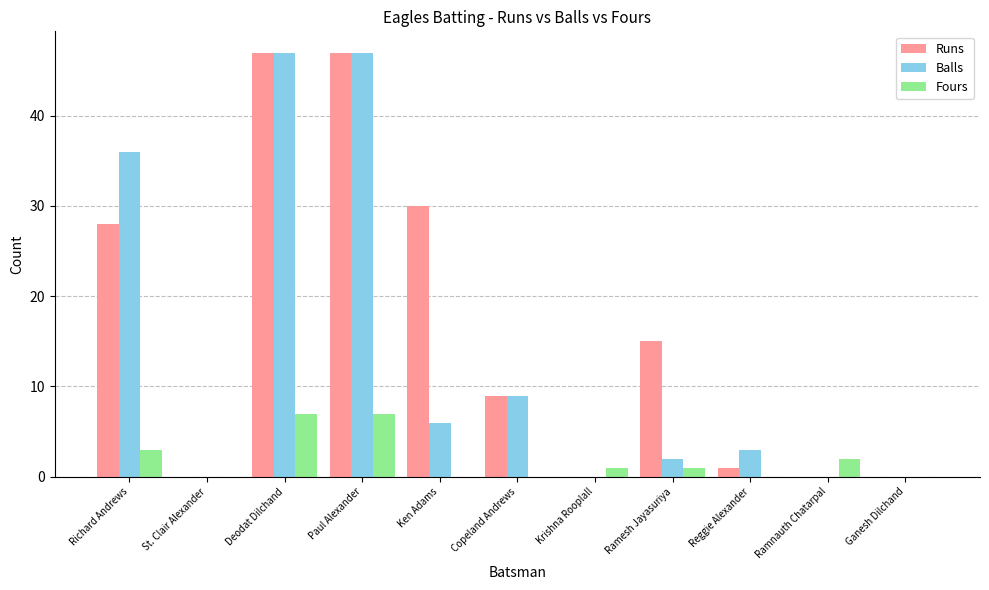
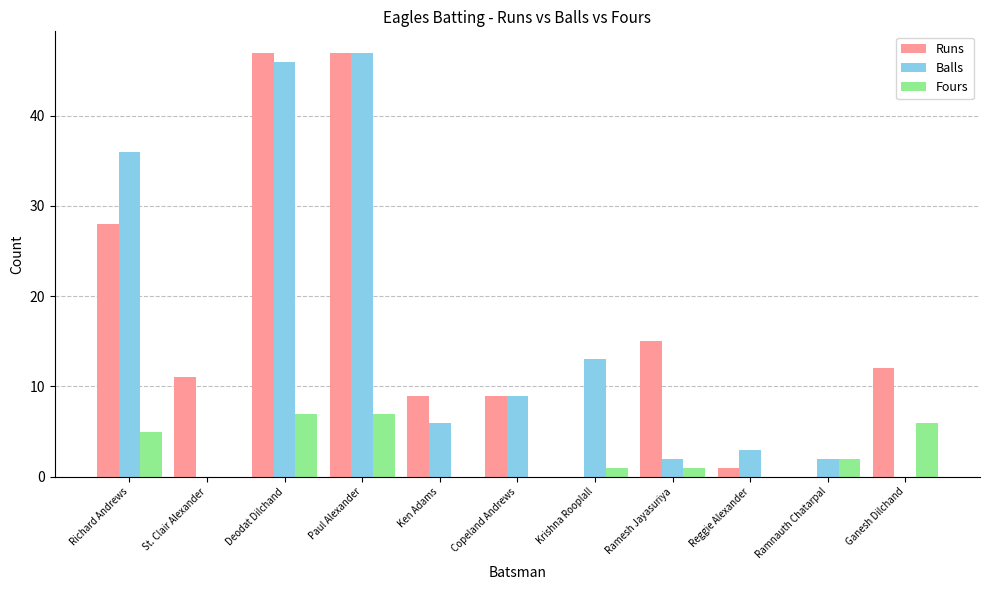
Fours, Richard Andrews: 3 -> 5
Runs, St. Clair Alexander: 0 -> 11
Balls, Deodat Dilchand: 47 -> 46
Runs, Ken Adams: 30 -> 9
Balls, Krishna Rooplall: 0 -> 13
Balls, Ramnauth Chatarpal: 0 -> 2
Runs, Ganesh Dilchand: 0 -> 12
Fours, Ganesh Dilchand: 0 -> 6
